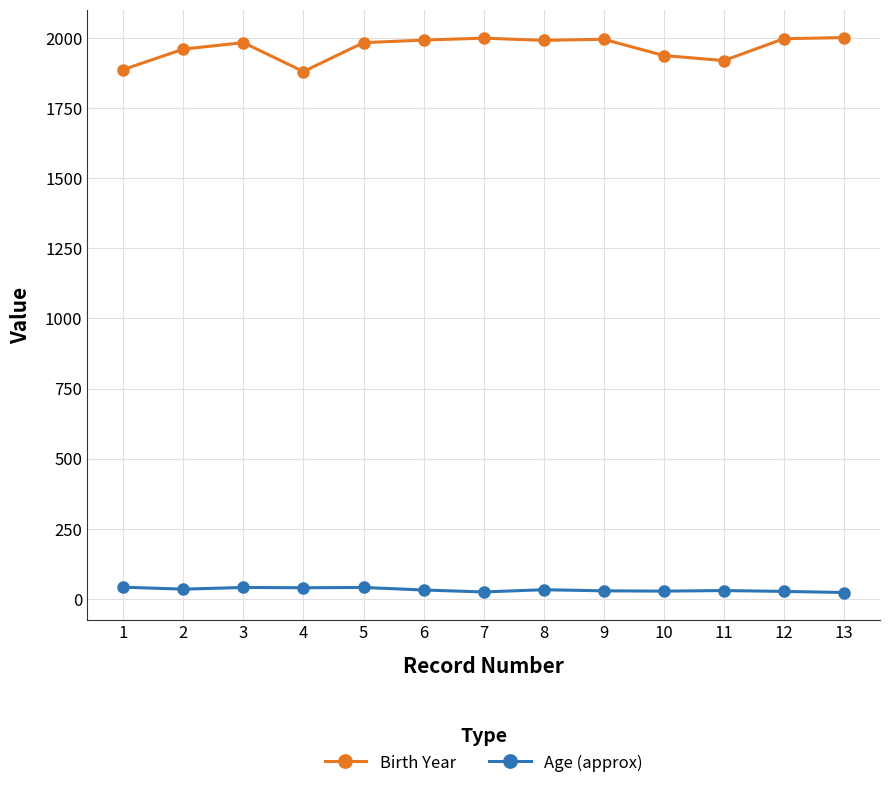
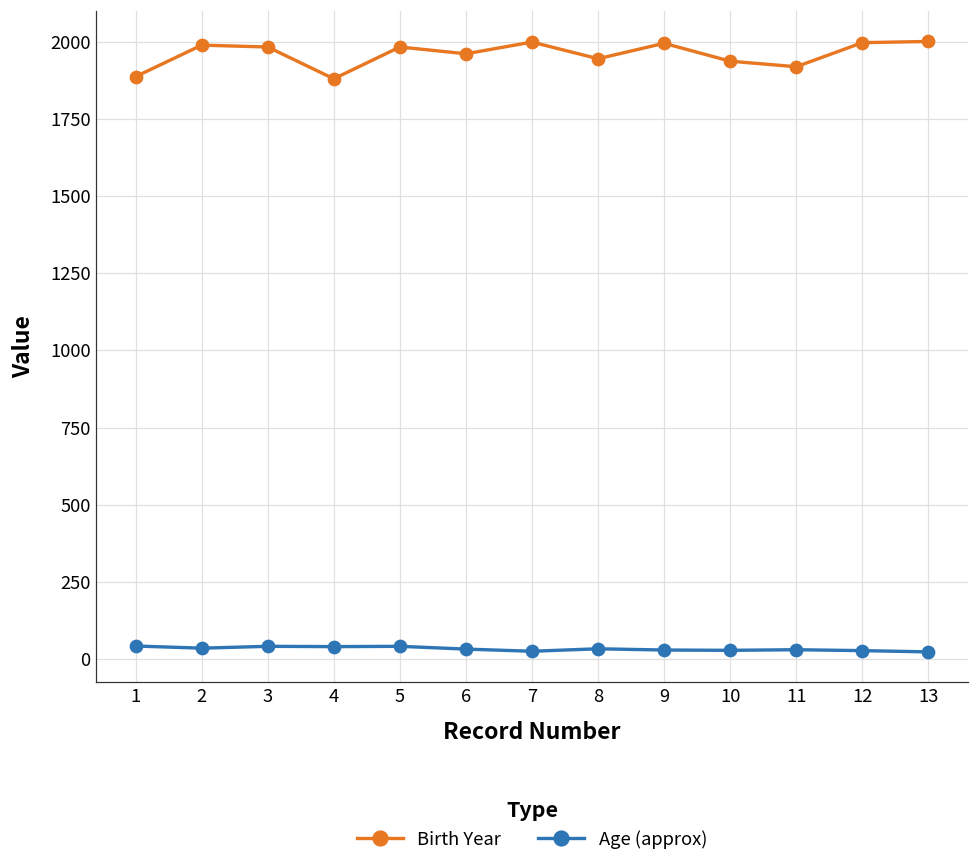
Birth Year, 2: 1960 -> 1990
Birth Year, 6: 1990 -> 1960
Birth Year, 8: 1990 -> 1950
